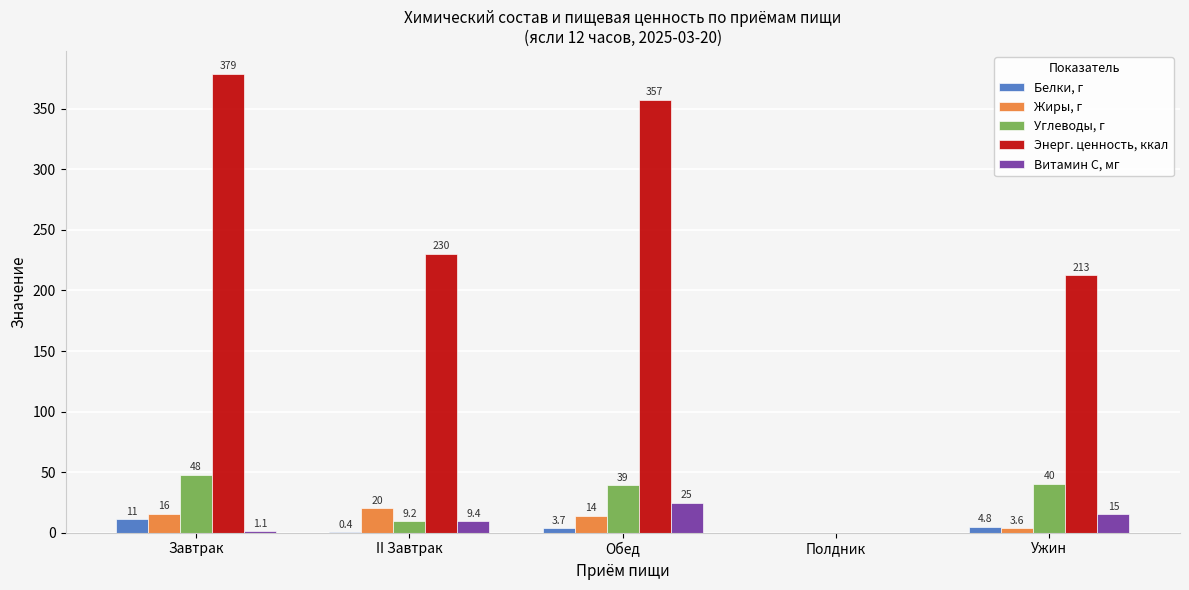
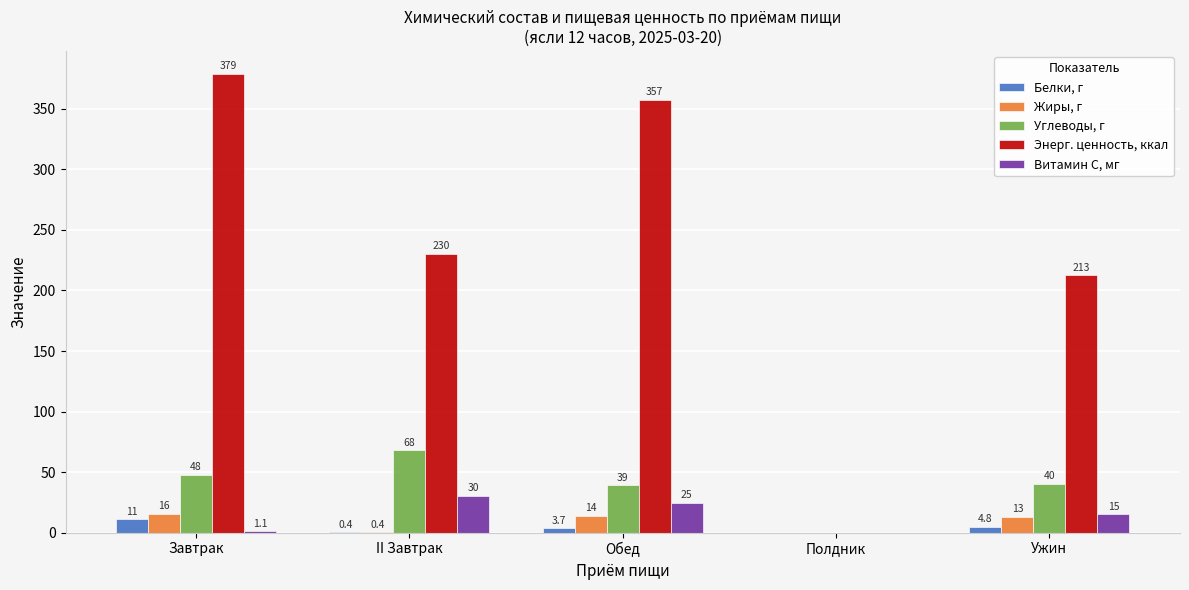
Жиры, г, II Завтрак: 20 -> 0.4
Углеводы, г, II Завтрак: 9.2 -> 68
Витамин С, мг, II Завтрак: 9.4 -> 30
Жиры, г, Ужин: 3.6 -> 13
